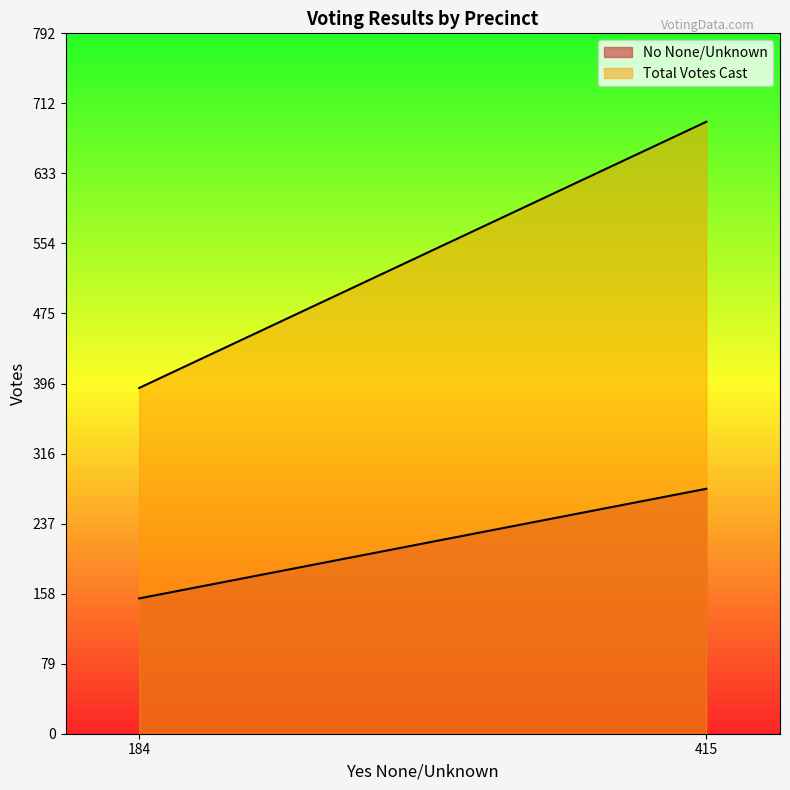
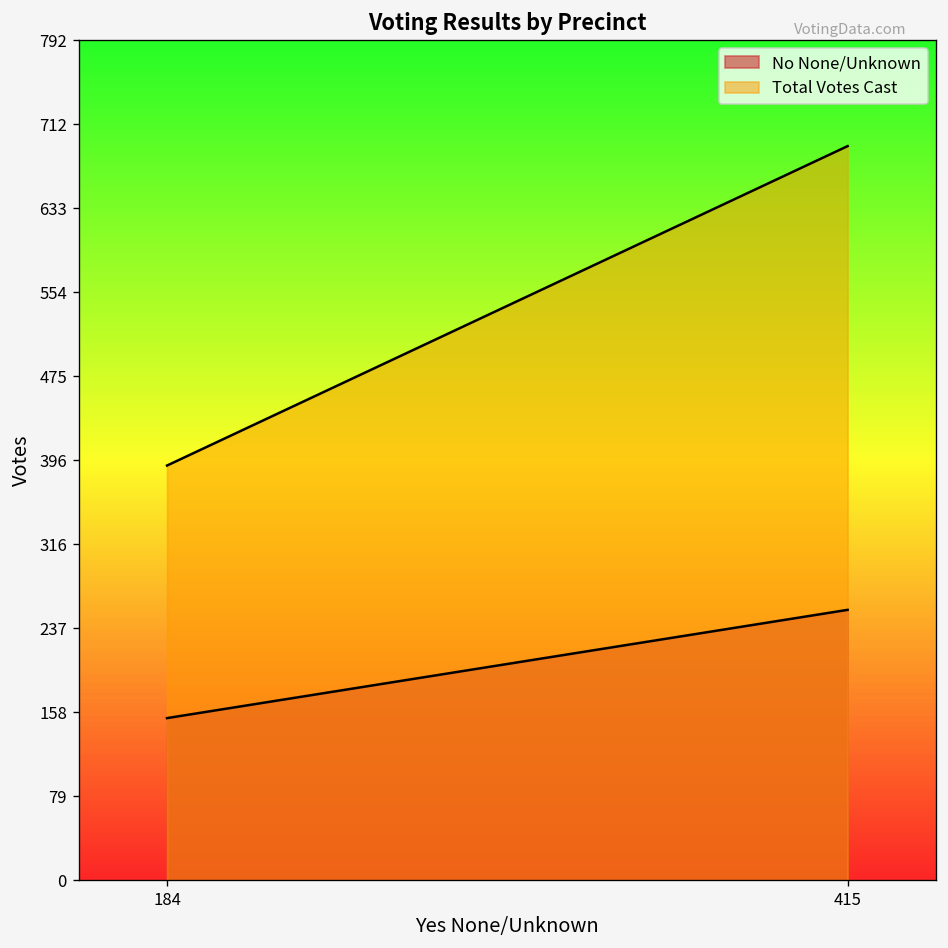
No None/Unknown, 415: 280 -> 260
